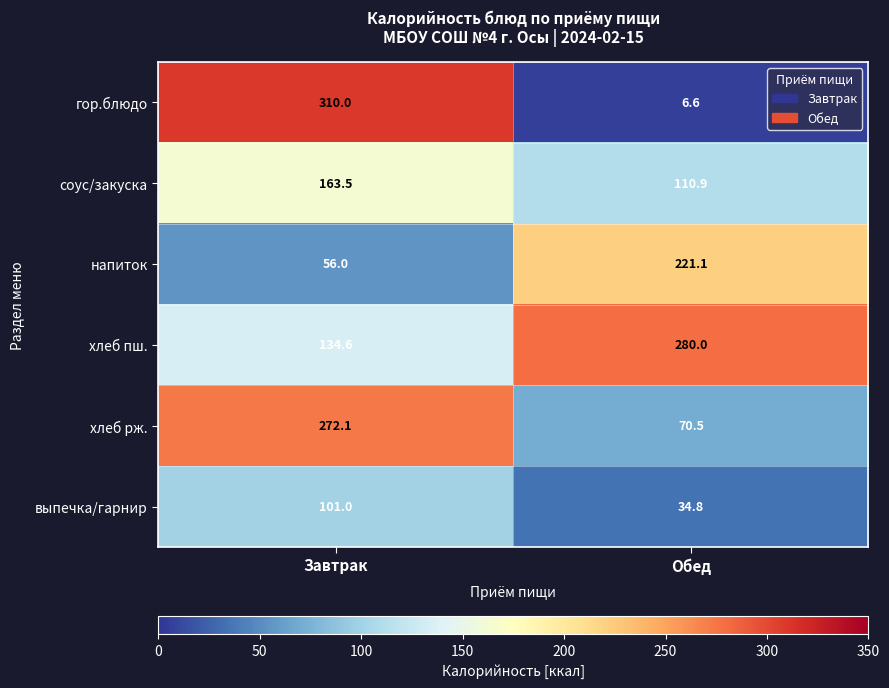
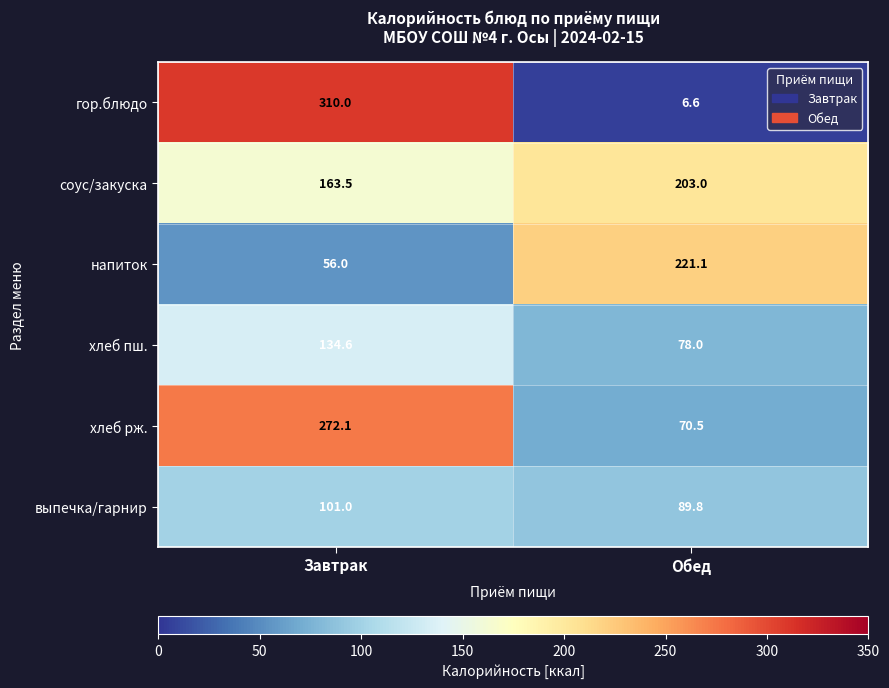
соус/закуска, Обед: 110.9 -> 203.0
хлеб пш., Обед: 280.0 -> 78.0
выпечка/гарнир, Обед: 34.8 -> 89.8
